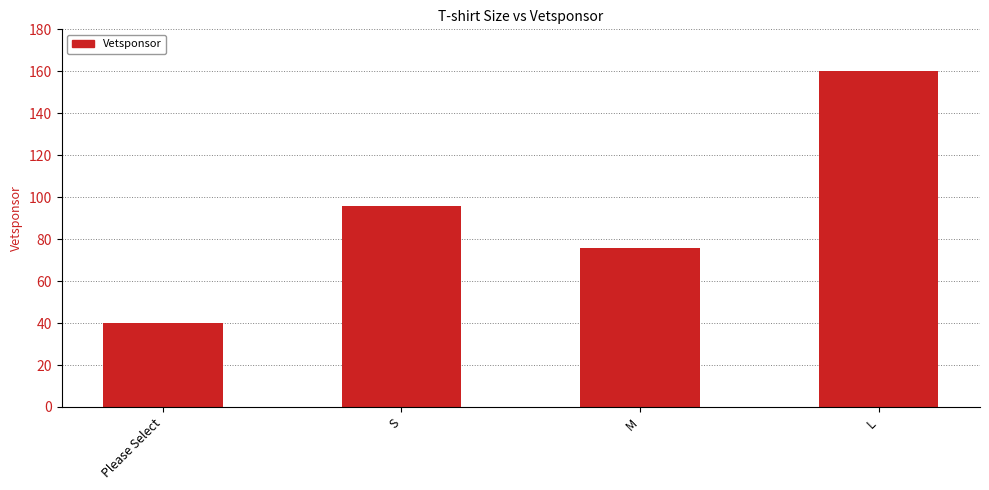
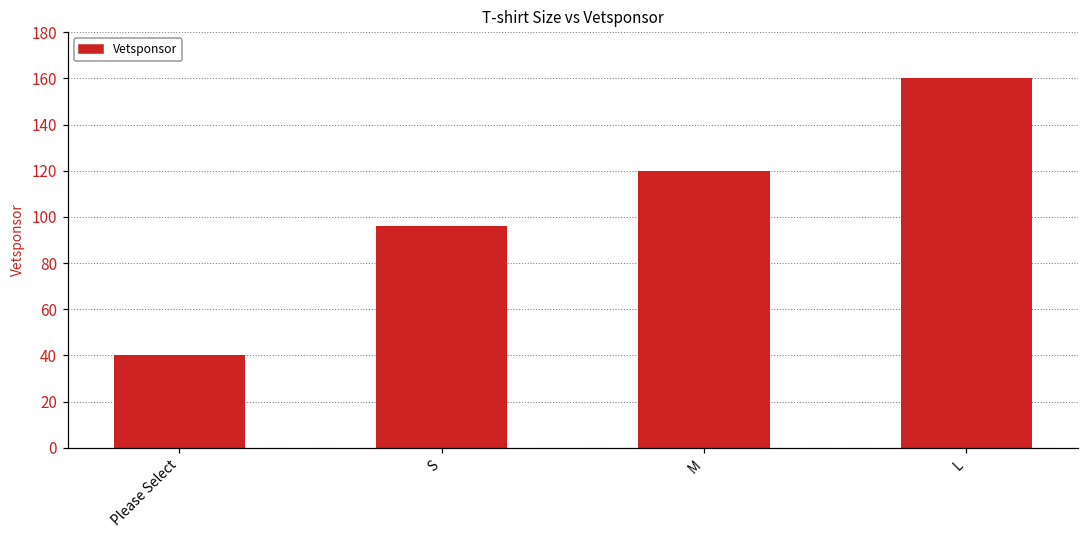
M: 76 -> 120
